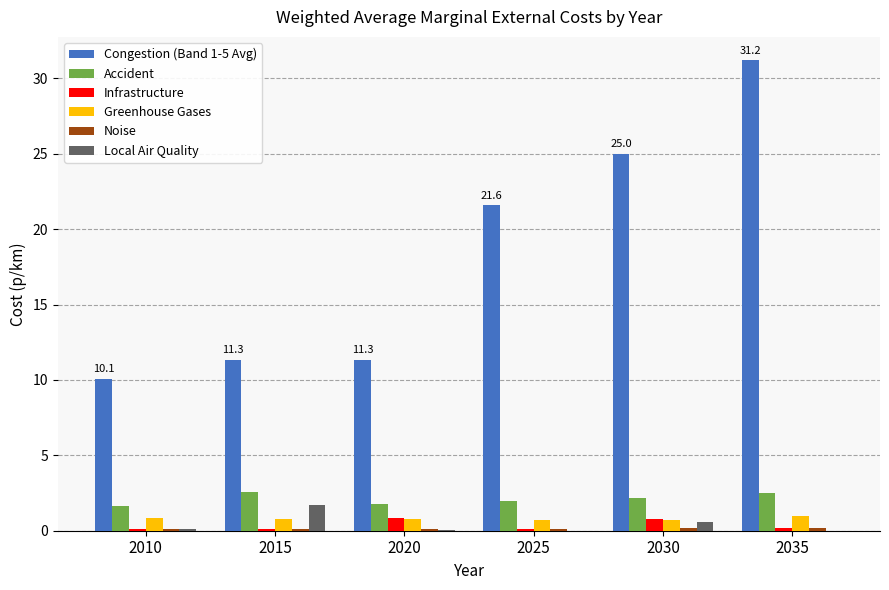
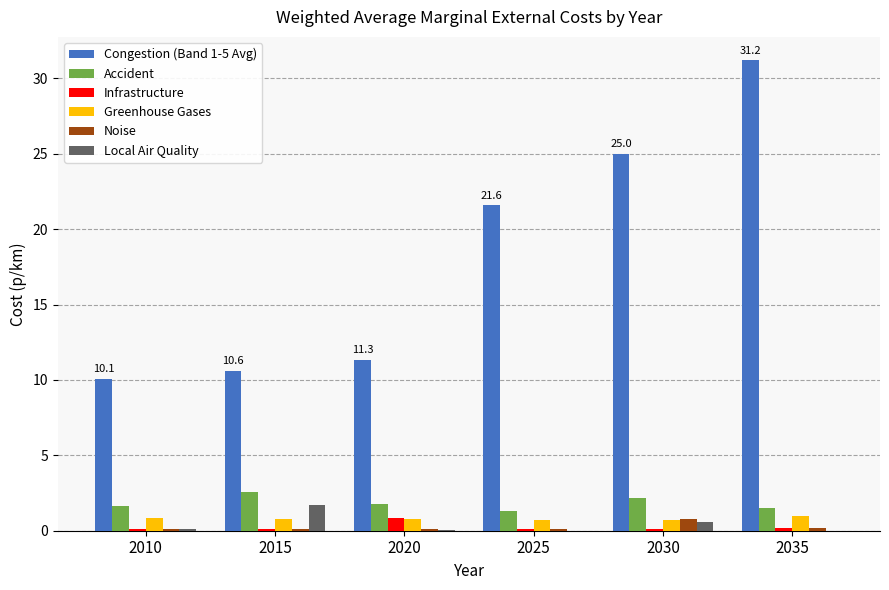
Congestion (Band 1-5 Avg), 2015: 11.3 -> 10.6
Accident, 2025: 2.0 -> 1.3
Infrastructure, 2030: 0.8 -> 0.1
Noise, 2030: 0.2 -> 0.8
Accident, 2035: 2.5 -> 1.5
